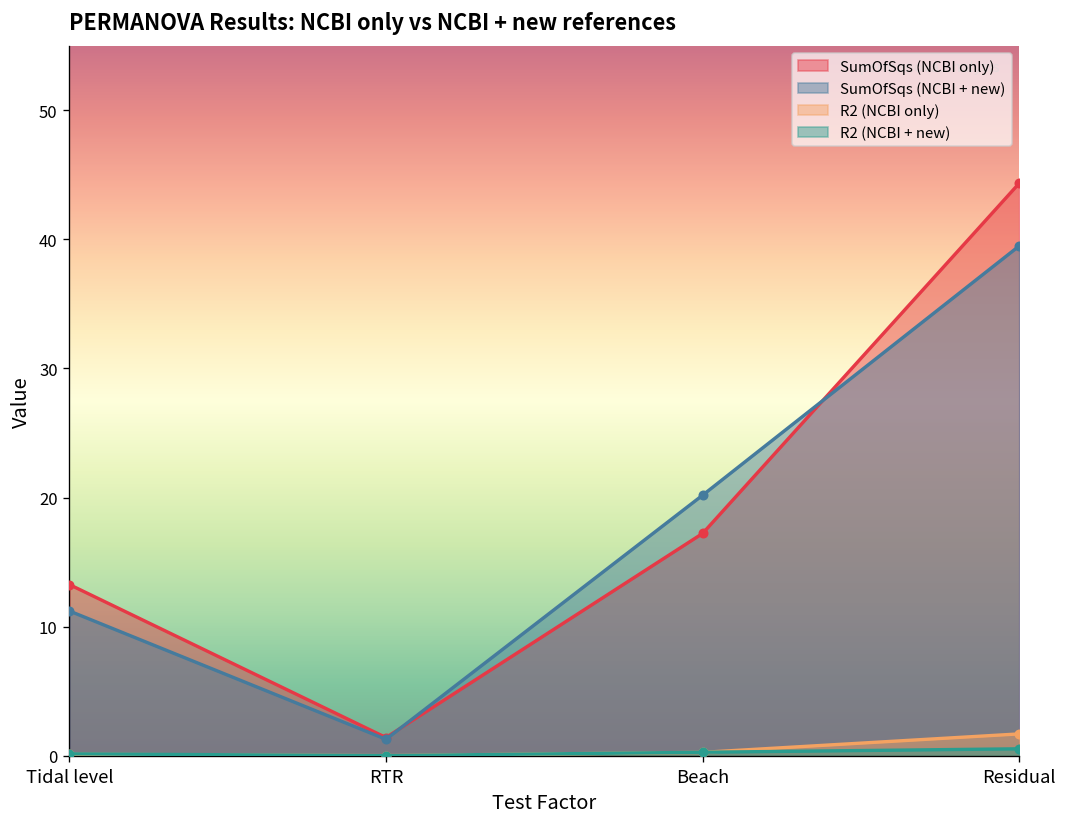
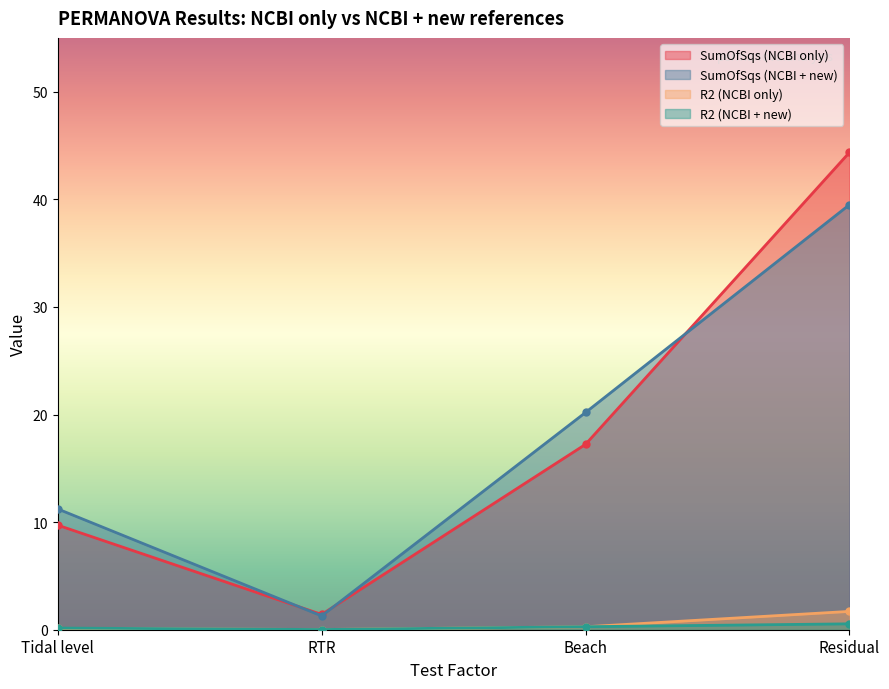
SumOfSqs (NCBI only), Tidal level: 13.3 -> 9.7
